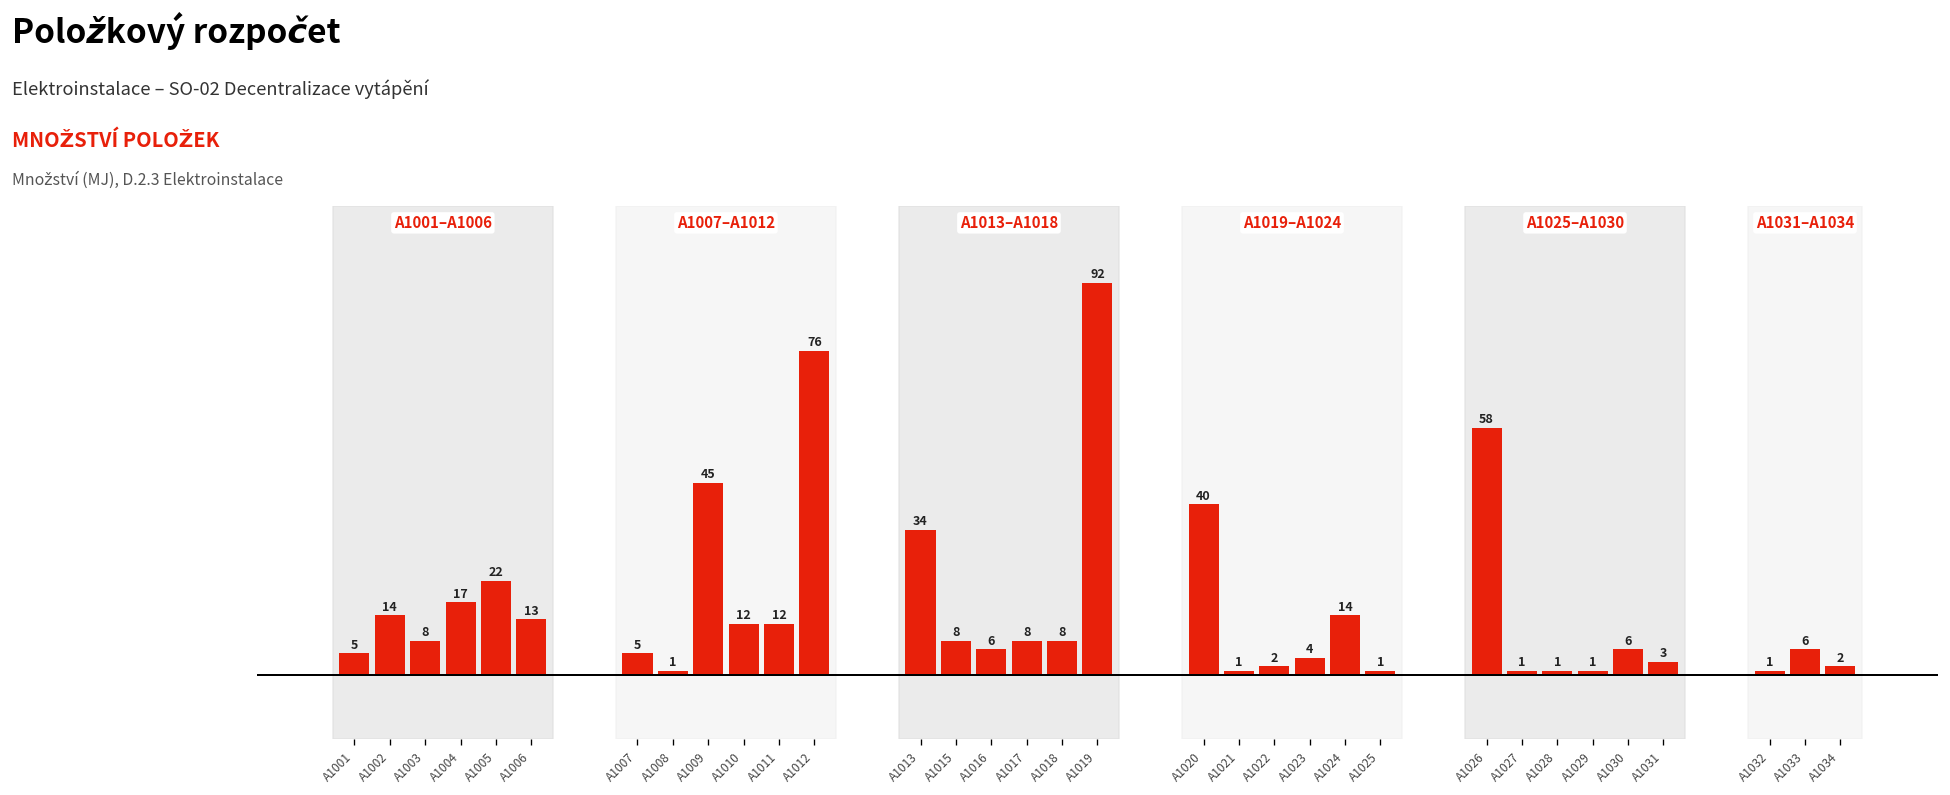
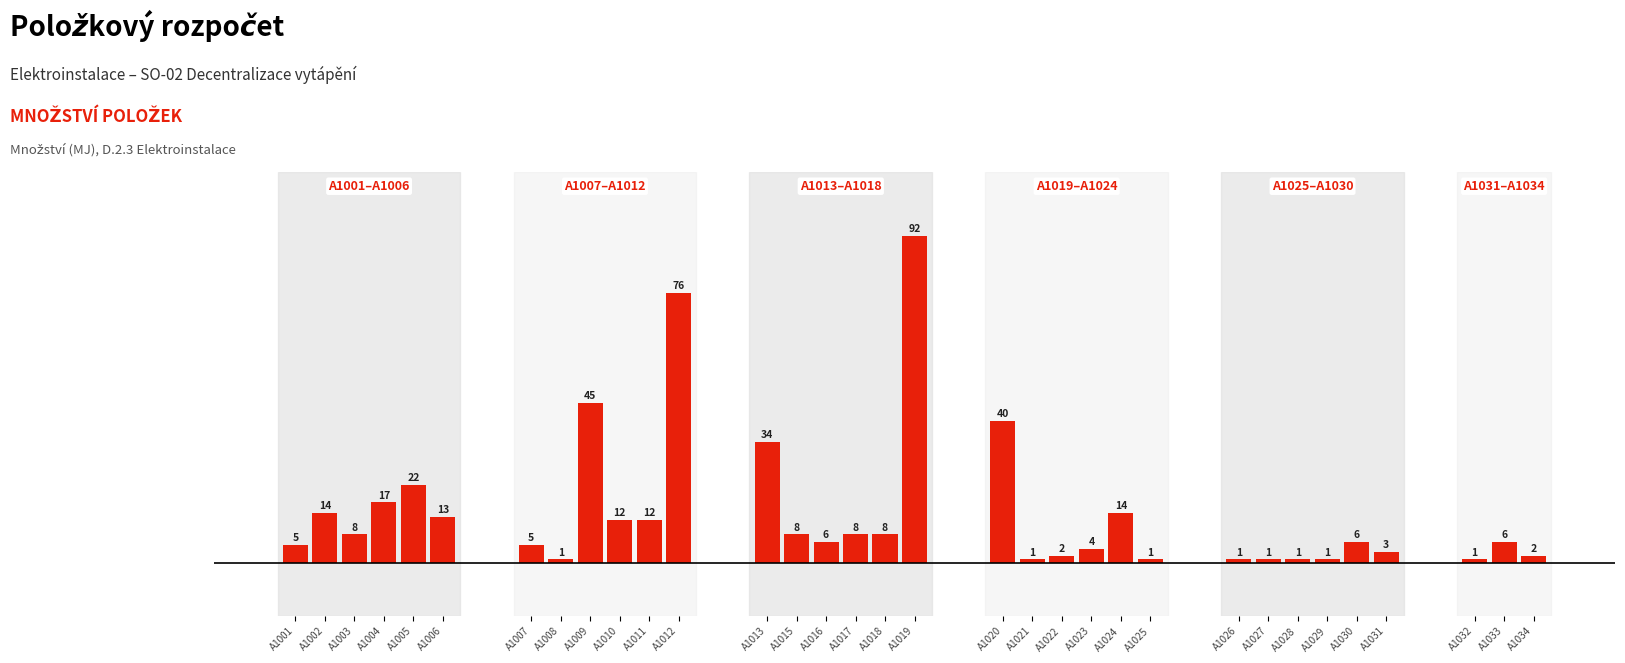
A1026: 58 -> 1
